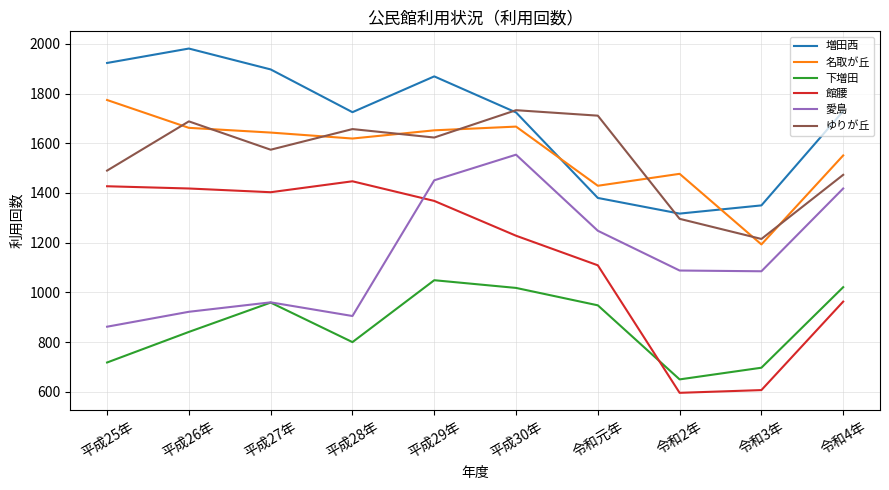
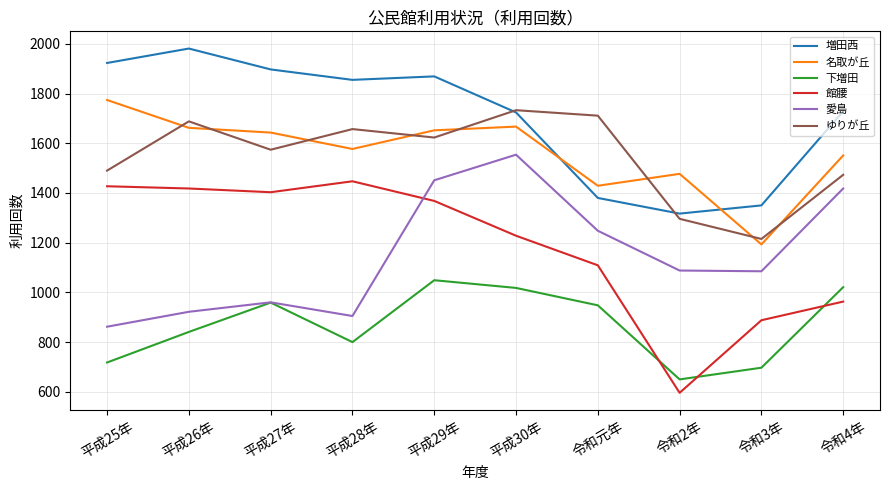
増田西, 平成28年: 1730 -> 1860
名取が丘, 平成28年: 1620 -> 1580
館腰, 令和3年: 610 -> 890
